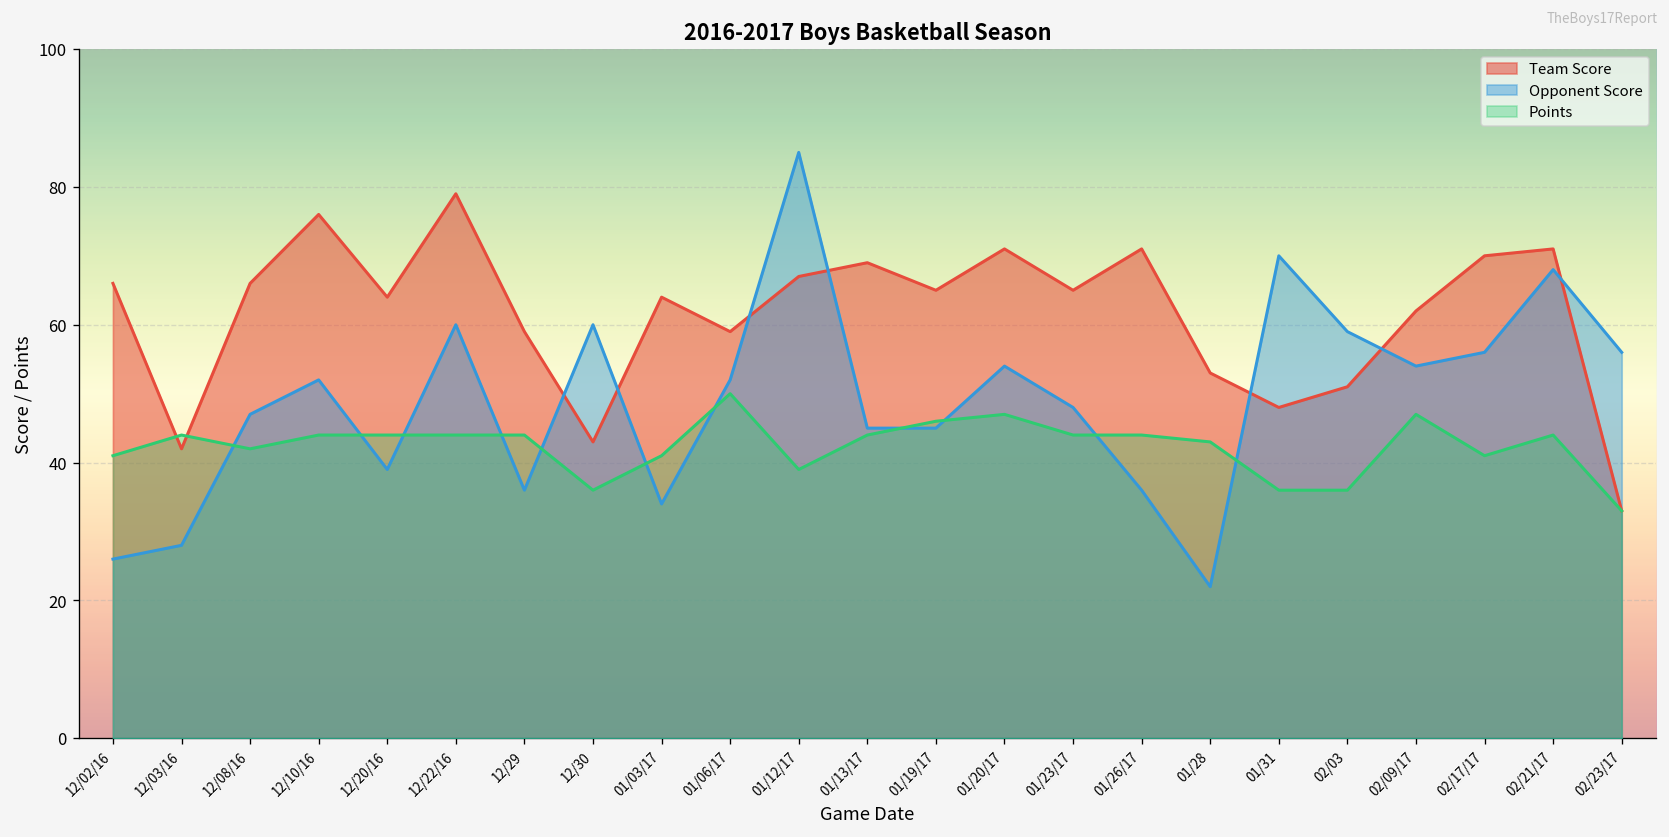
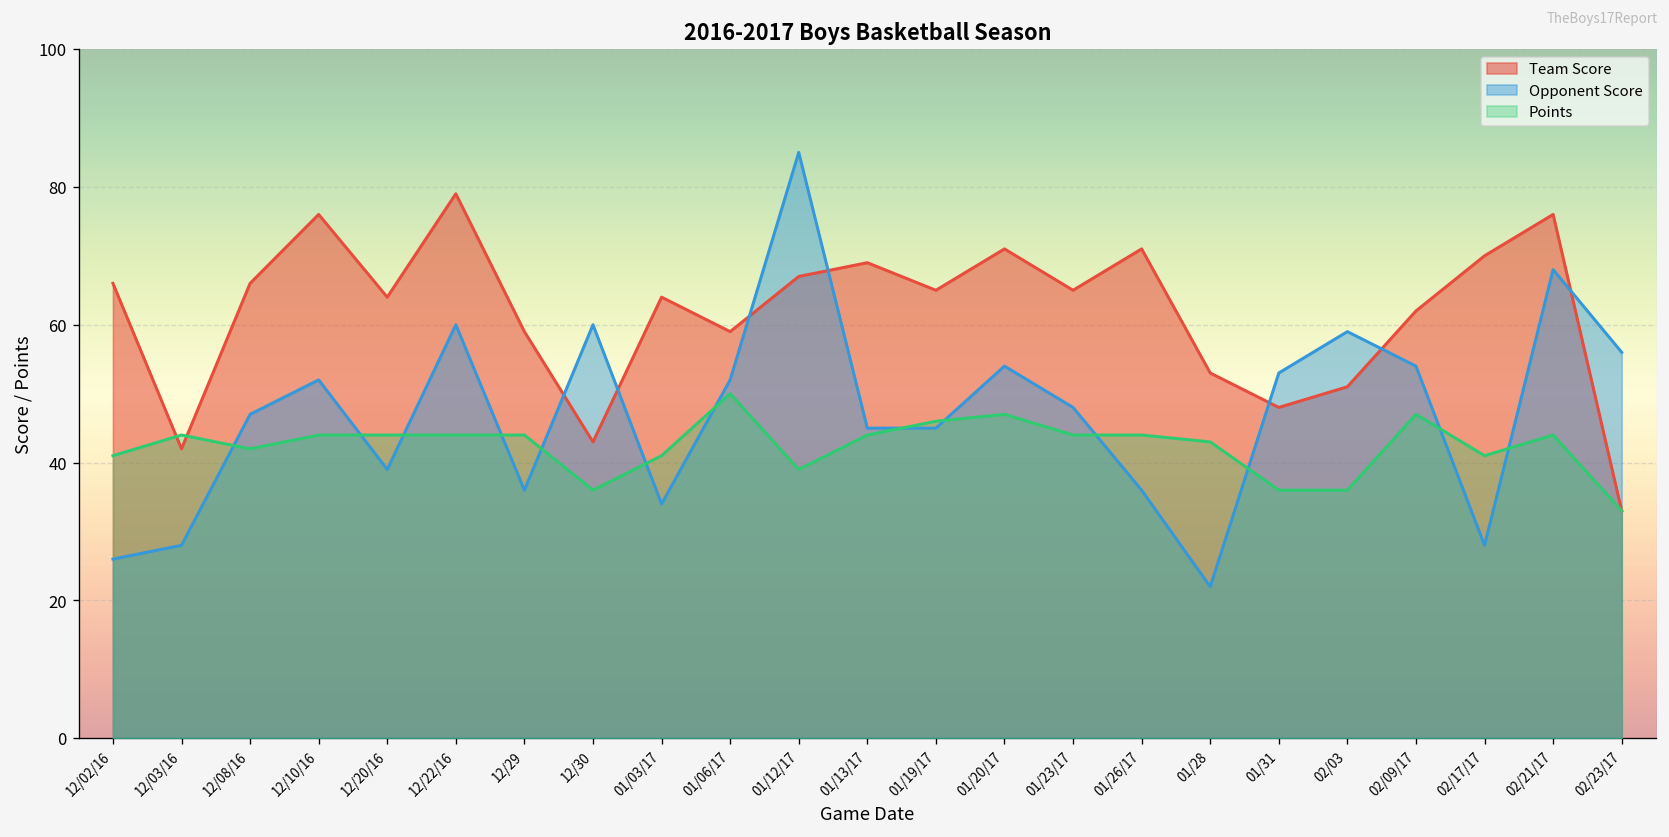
Opponent Score, 01/31: 70 -> 53
Opponent Score, 02/17/17: 56 -> 28
Team Score, 02/21/17: 71 -> 76
